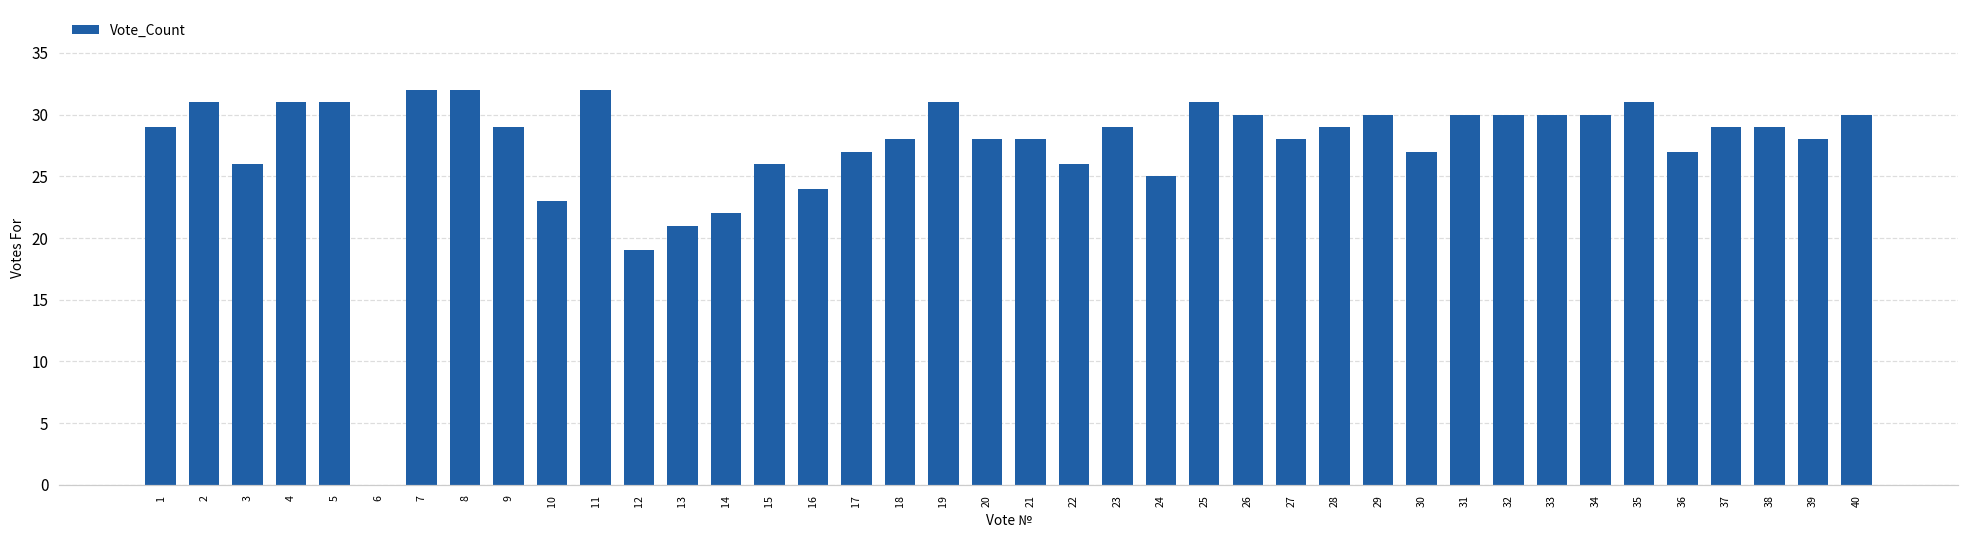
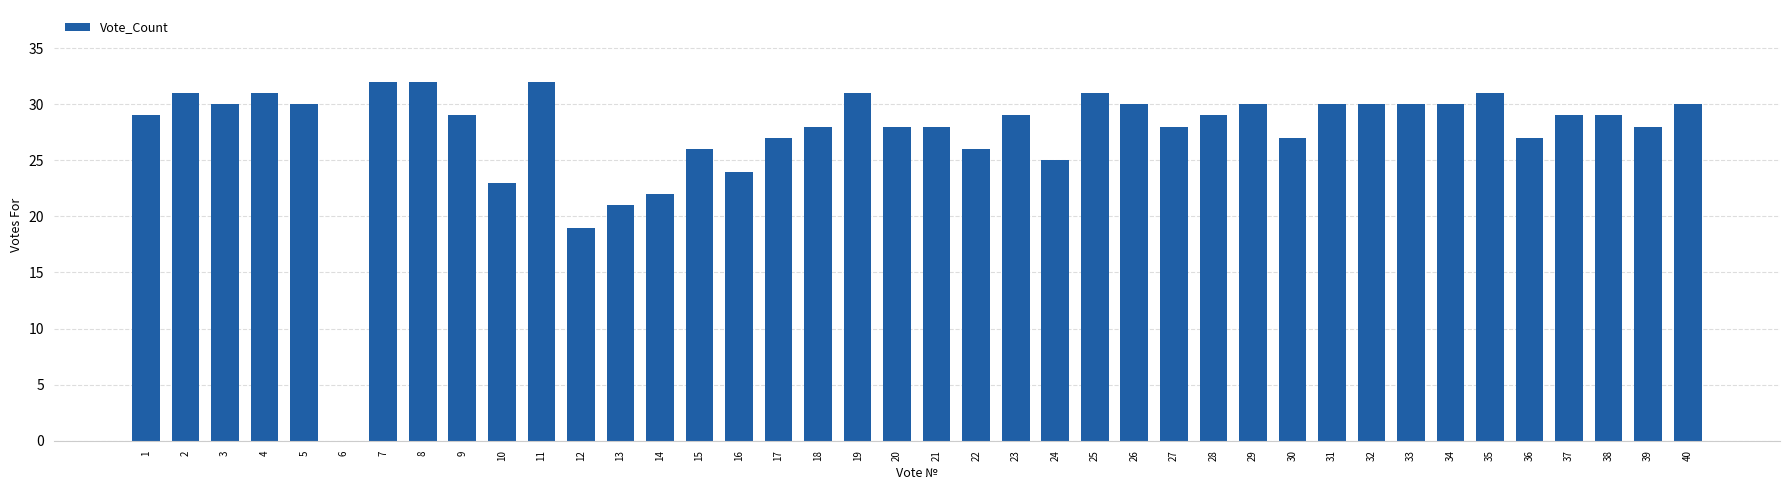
3: 26 -> 30
5: 31 -> 30
